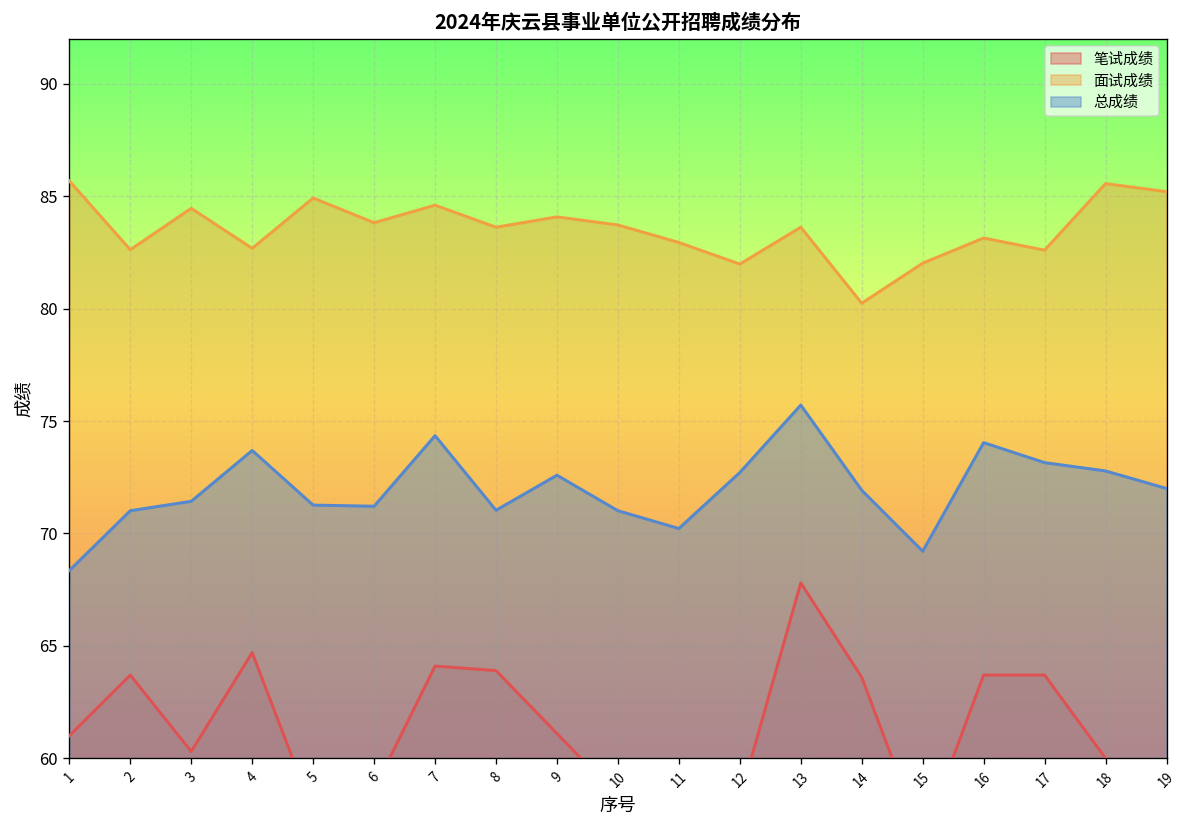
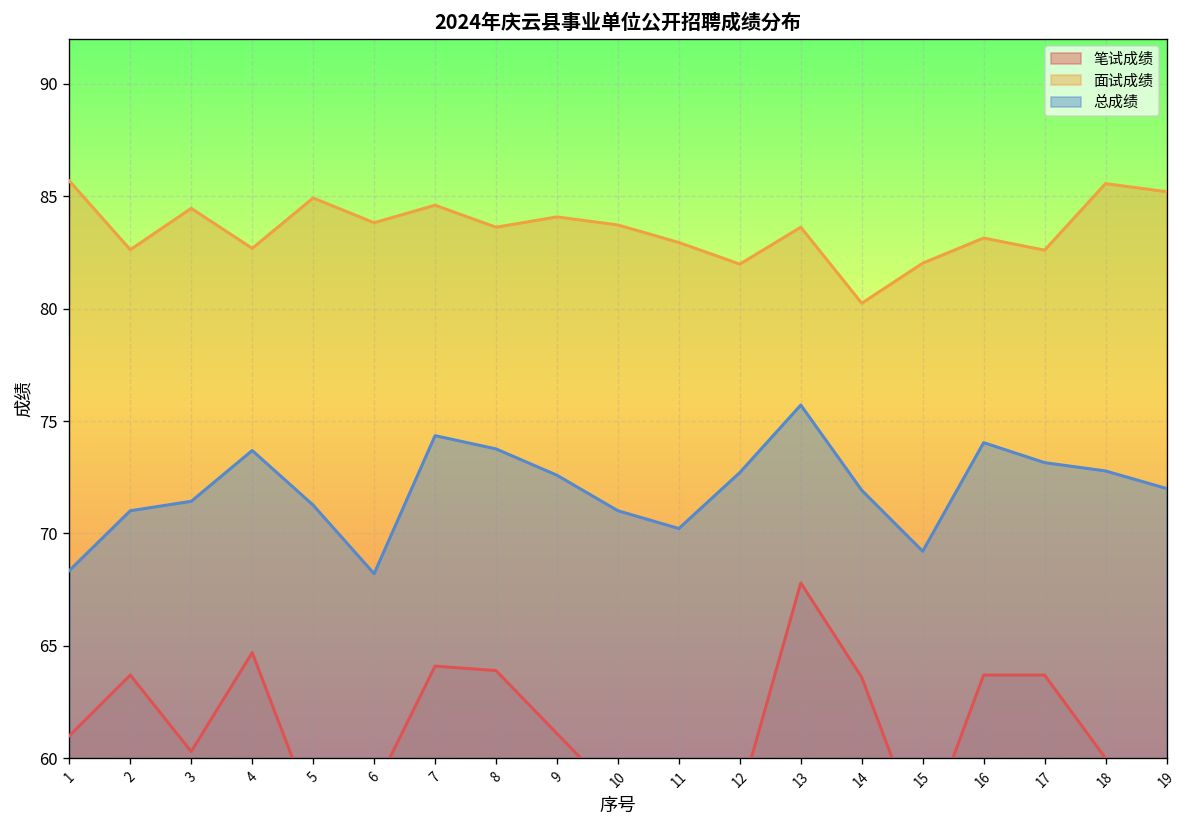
总成绩, 6: 71.2 -> 68.2
总成绩, 8: 71.0 -> 73.8
